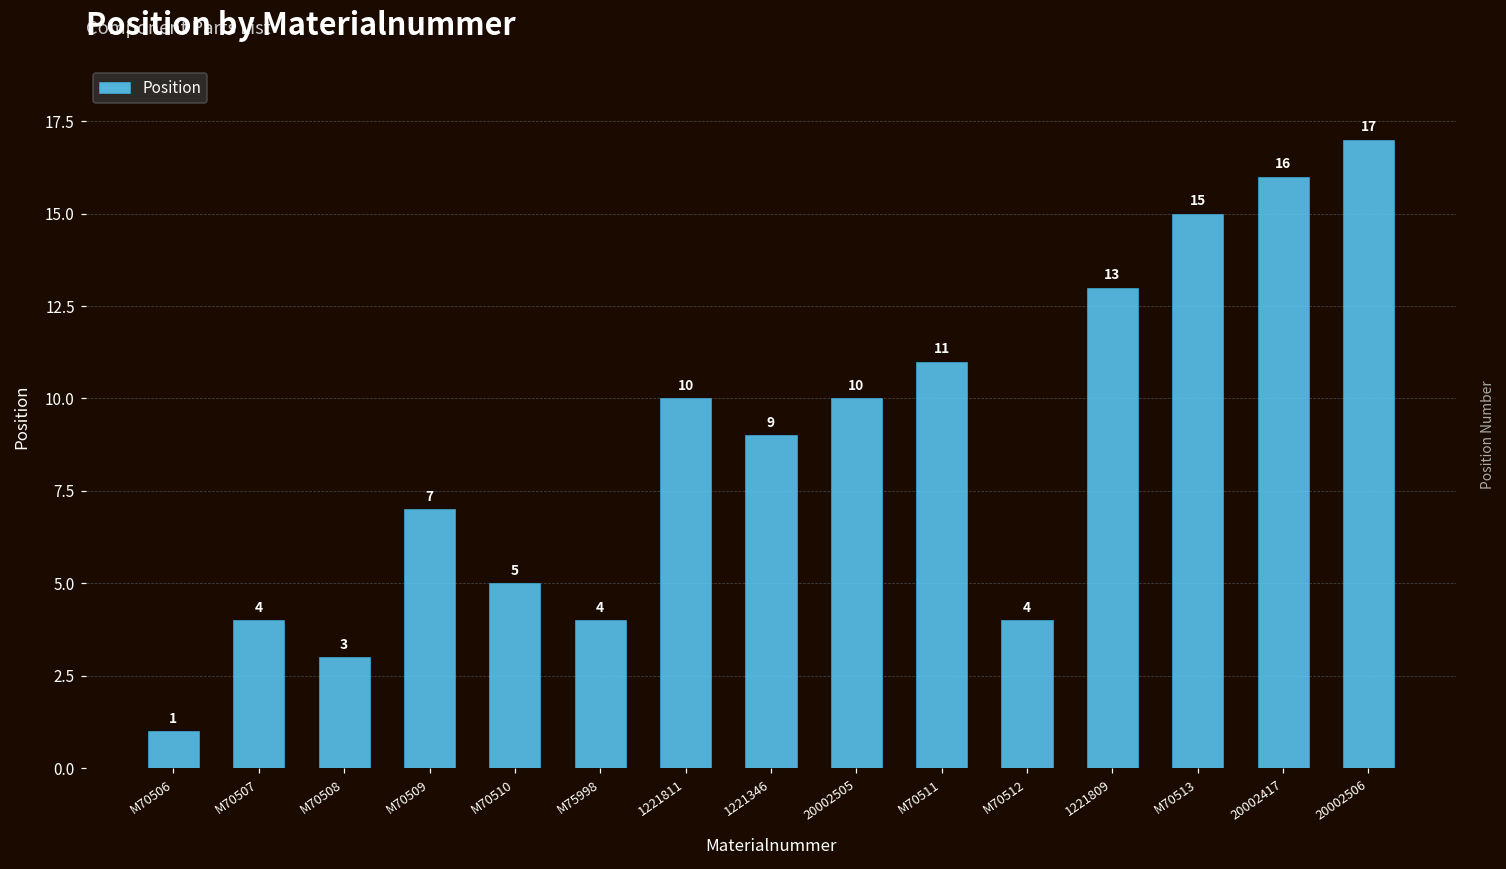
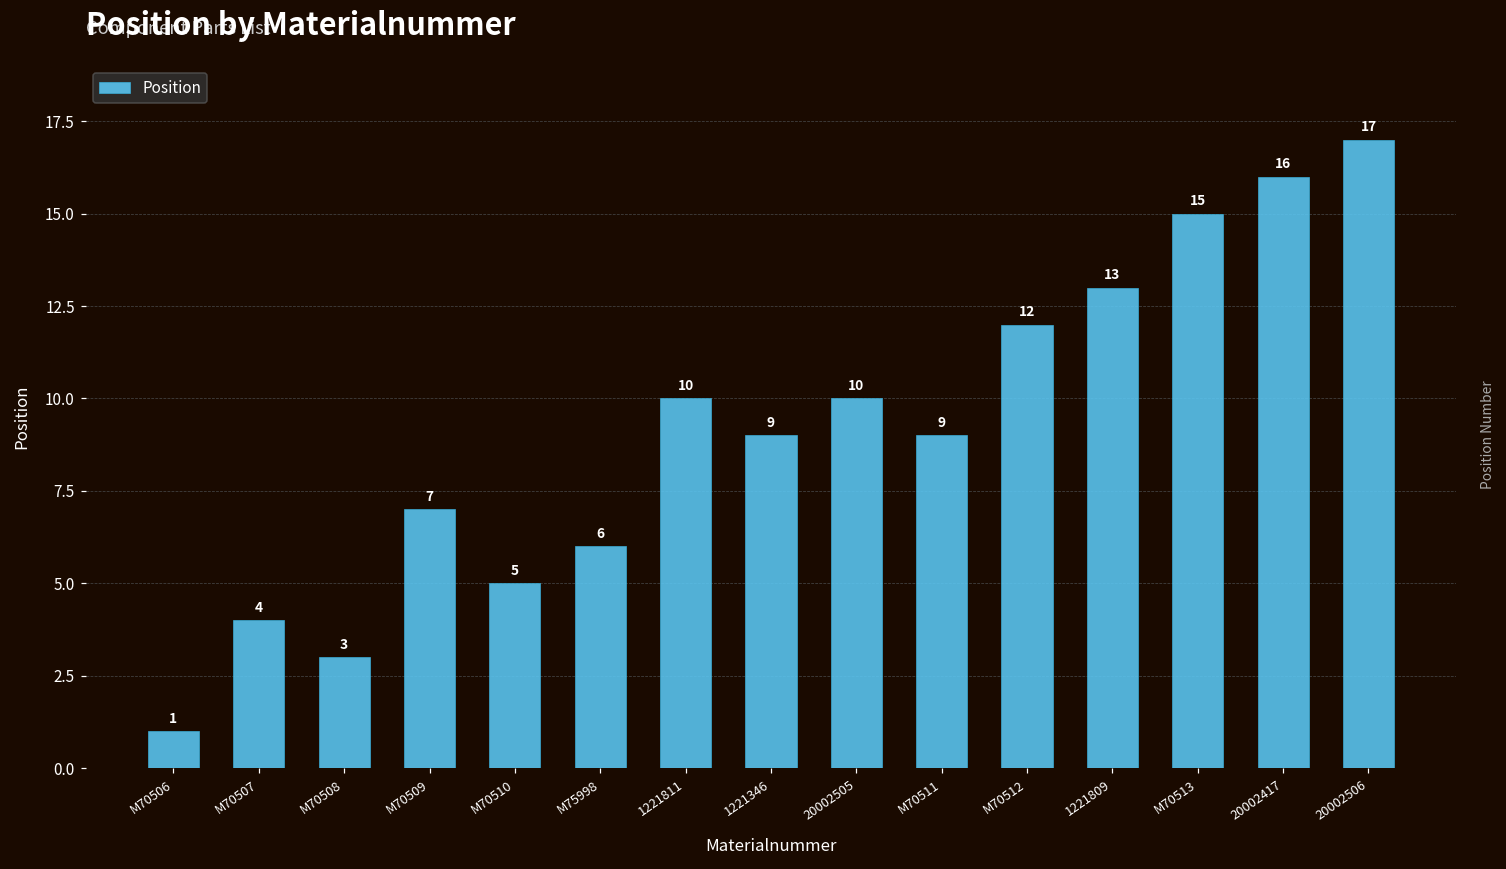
M75998: 4 -> 6
M70511: 11 -> 9
M70512: 4 -> 12
